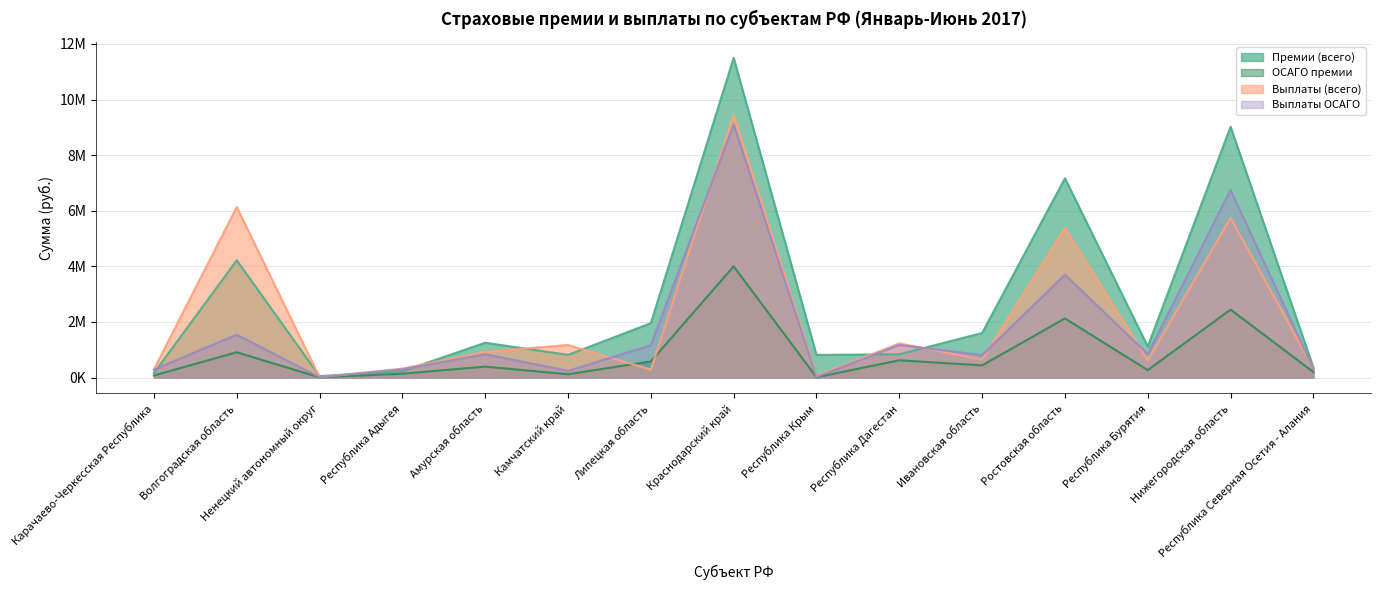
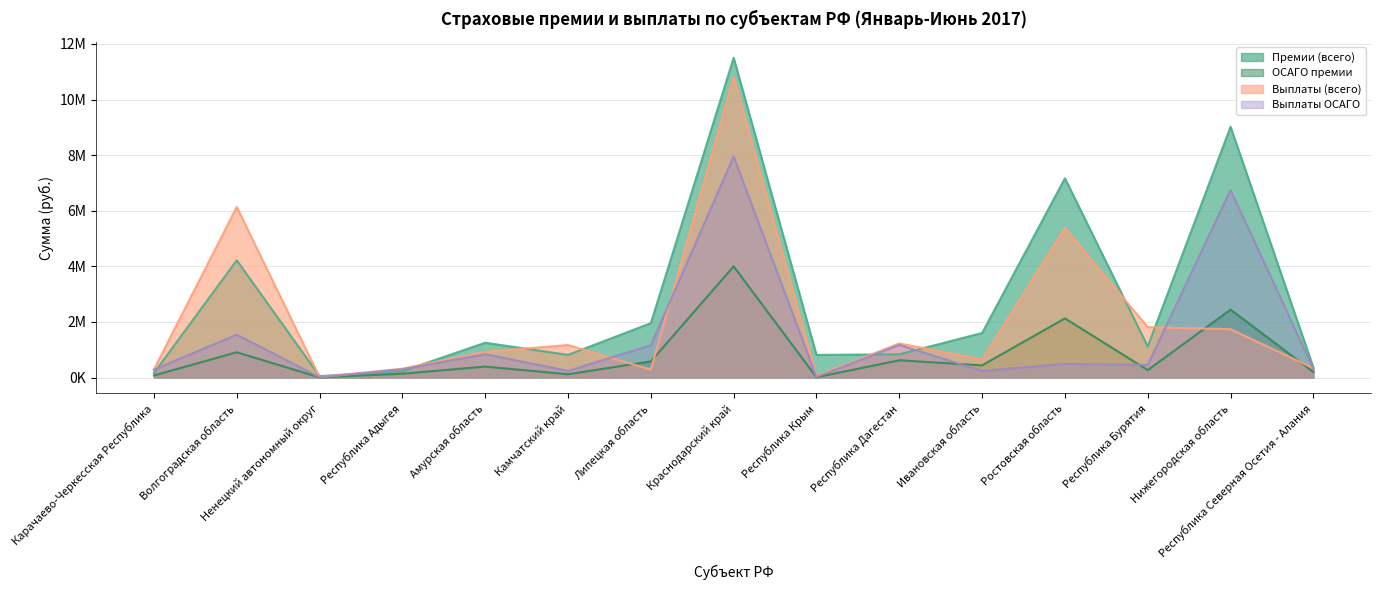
Выплаты (всего), Краснодарский край: 9500000 -> 10800000
Выплаты ОСАГО, Краснодарский край: 9100000 -> 8000000
Выплаты ОСАГО, Ивановская область: 800000 -> 200000
Выплаты ОСАГО, Ростовская область: 3700000 -> 500000
Выплаты (всего), Республика Бурятия: 600000 -> 1800000
Выплаты ОСАГО, Республика Бурятия: 800000 -> 500000
Выплаты (всего), Нижегородская область: 5700000 -> 1700000
